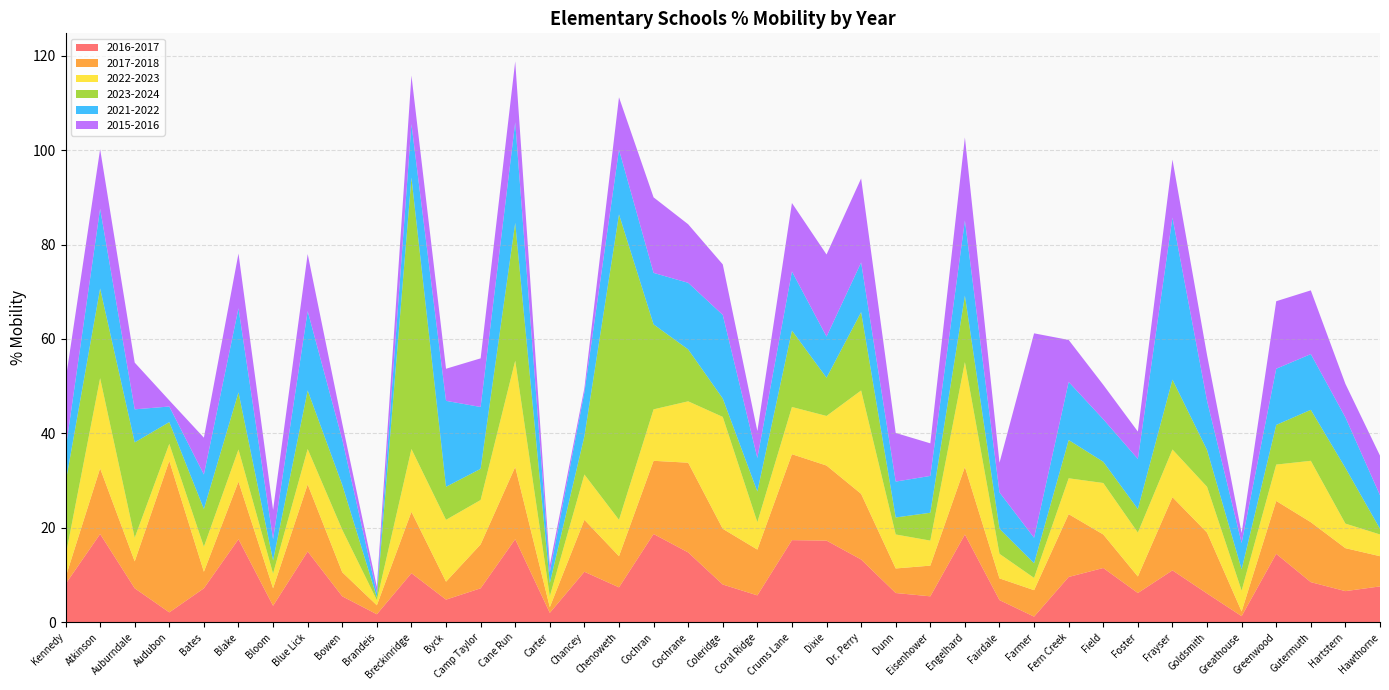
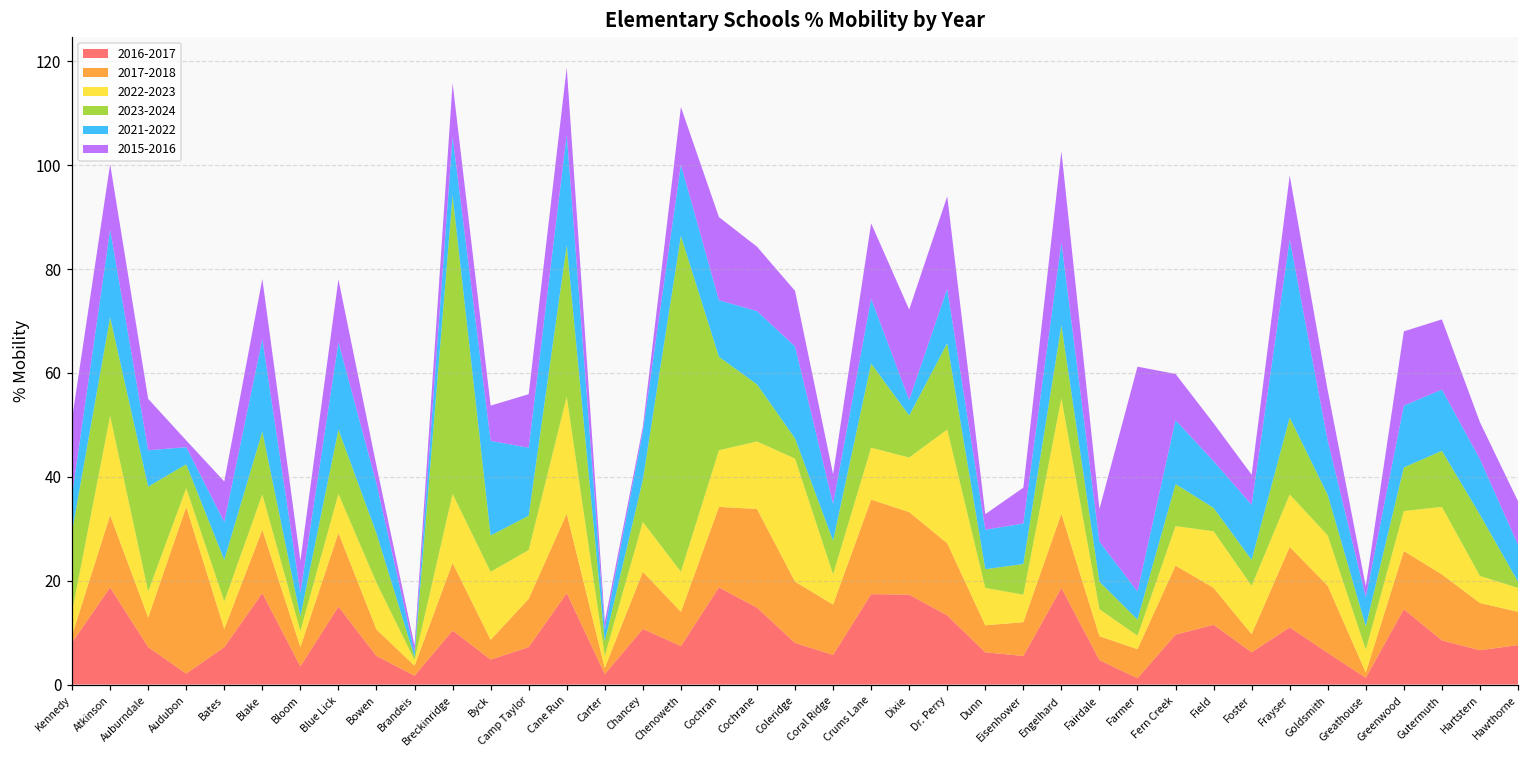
2021-2022, Dixie: 9 -> 3
2015-2016, Dunn: 10 -> 3
